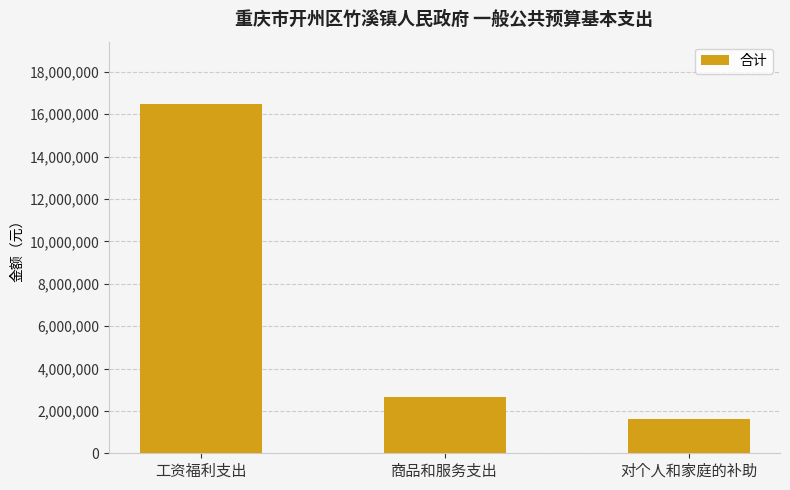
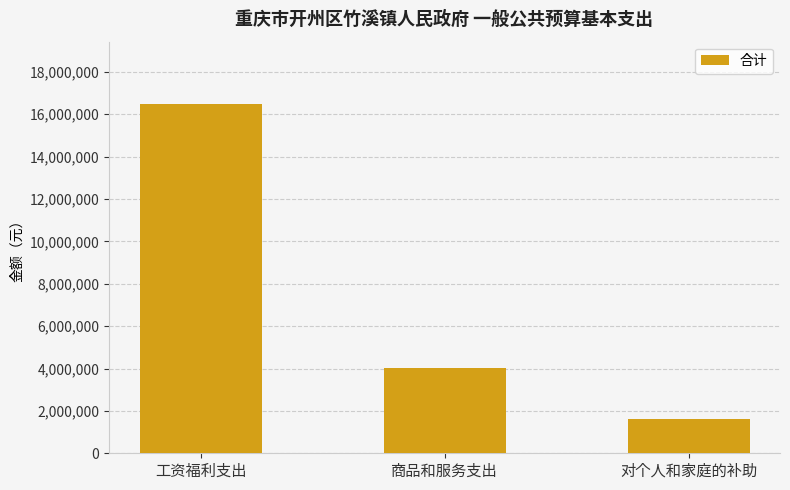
商品和服务支出: 2,700,000 -> 4,000,000
